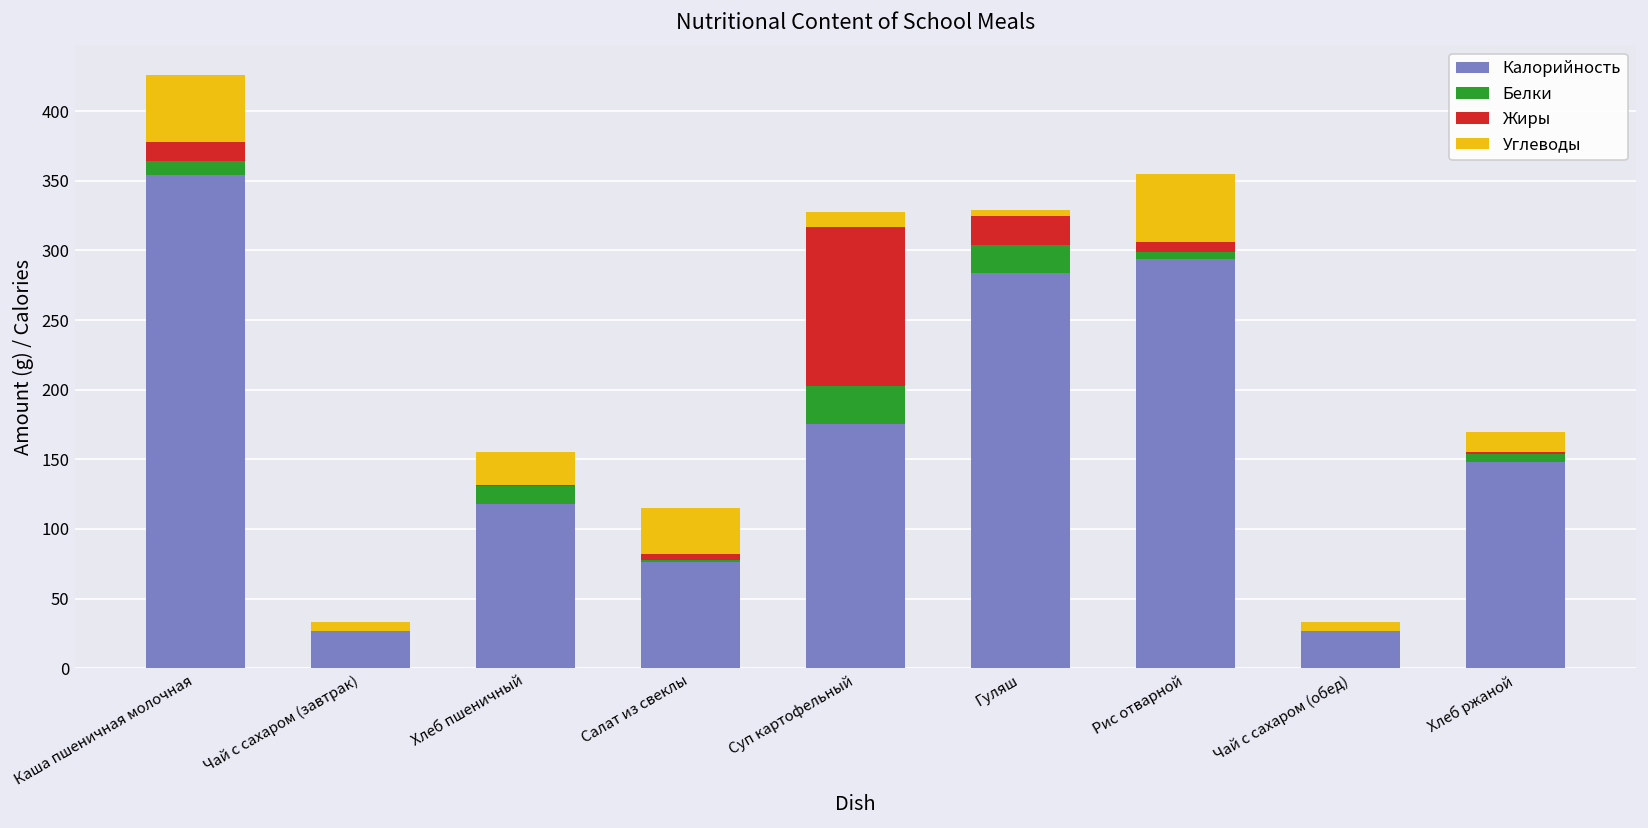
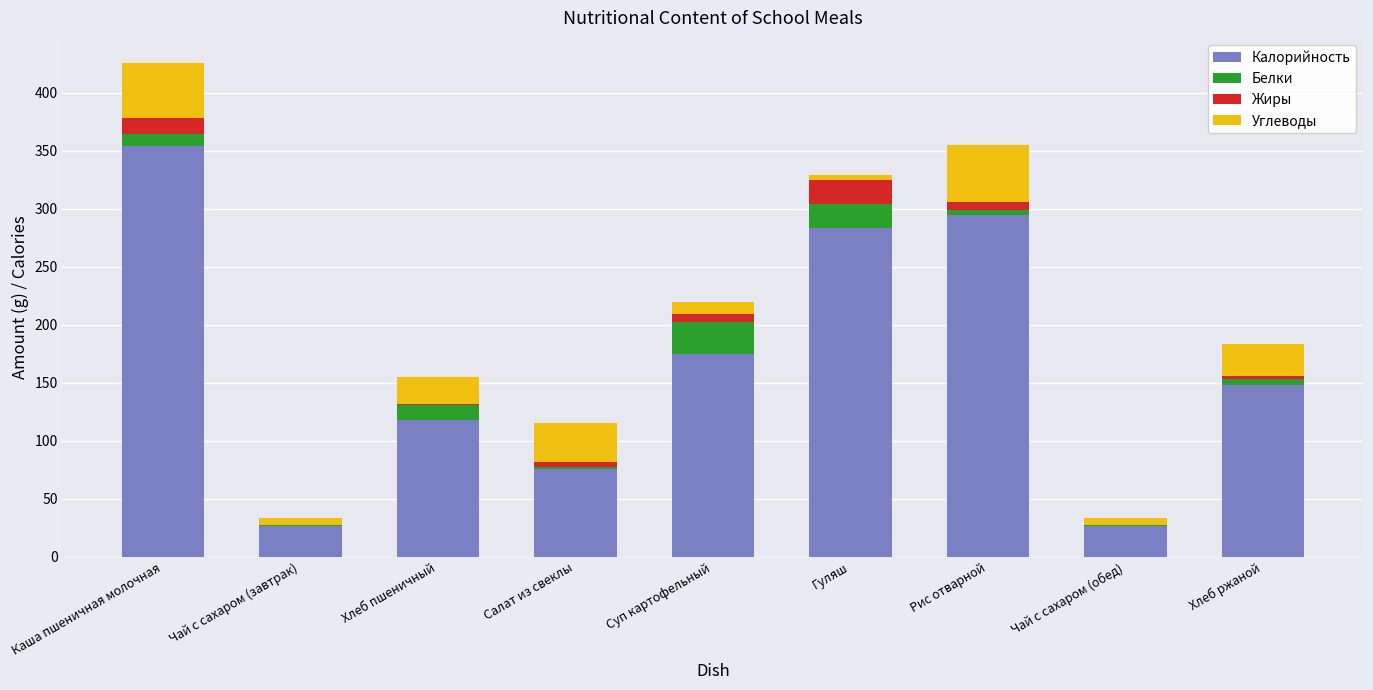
Жиры, Суп картофельный: 114 -> 7
Углеводы, Хлеб ржаной: 14 -> 28
